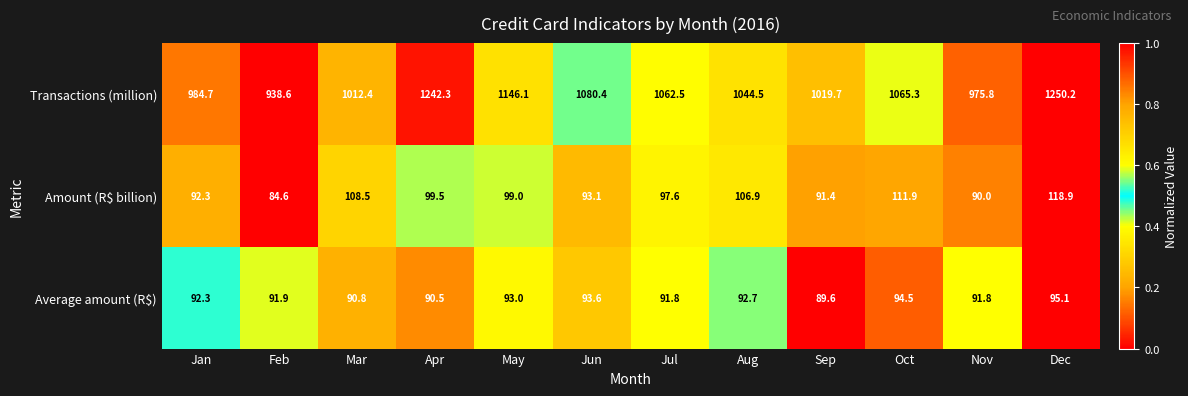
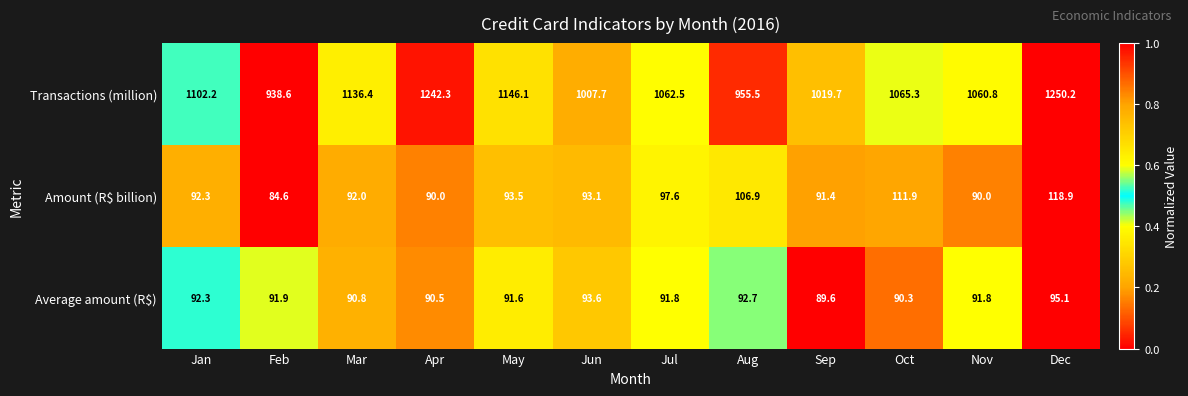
Transactions (million), Jan: 984.7 -> 1102.2
Transactions (million), Mar: 1012.4 -> 1136.4
Transactions (million), Jun: 1080.4 -> 1007.7
Transactions (million), Aug: 1044.5 -> 955.5
Transactions (million), Nov: 975.8 -> 1060.8
Amount (R$ billion), Mar: 108.5 -> 92.0
Amount (R$ billion), Apr: 99.5 -> 90.0
Amount (R$ billion), May: 99.0 -> 93.5
Average amount (R$), May: 93.0 -> 91.6
Average amount (R$), Oct: 94.5 -> 90.3
